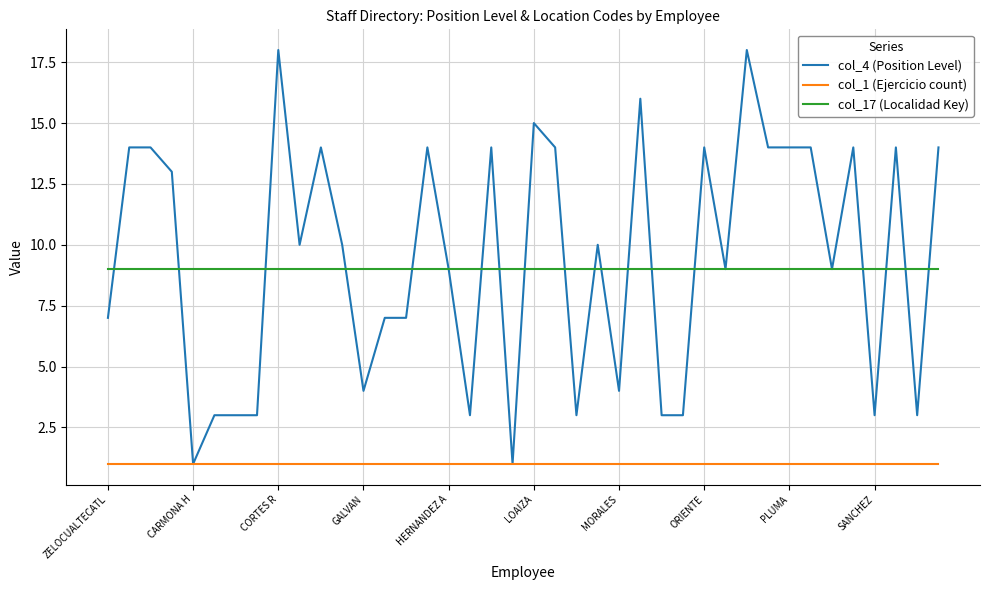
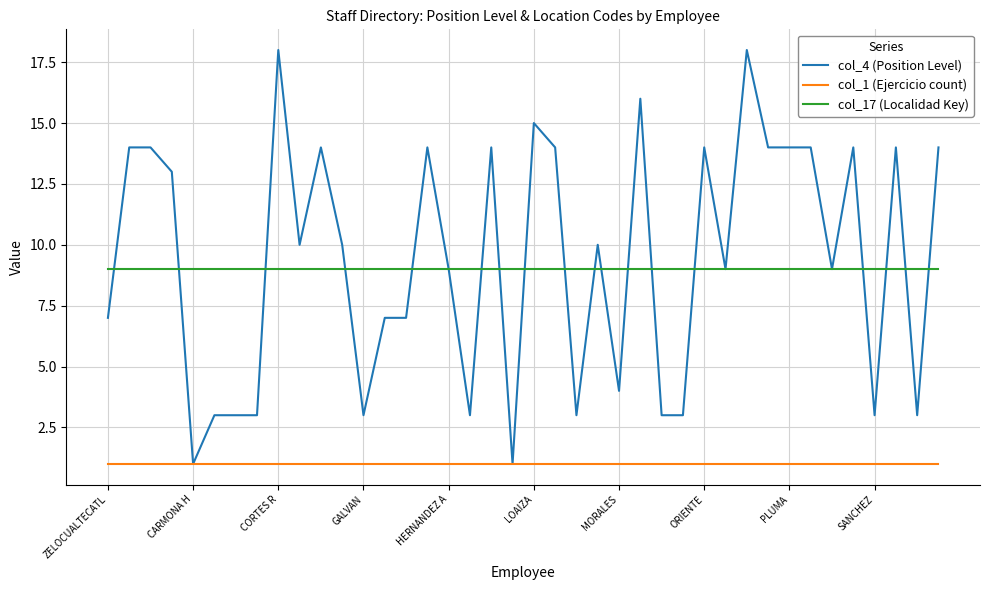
col_4 (Position Level), GALVAN: 4 -> 3
